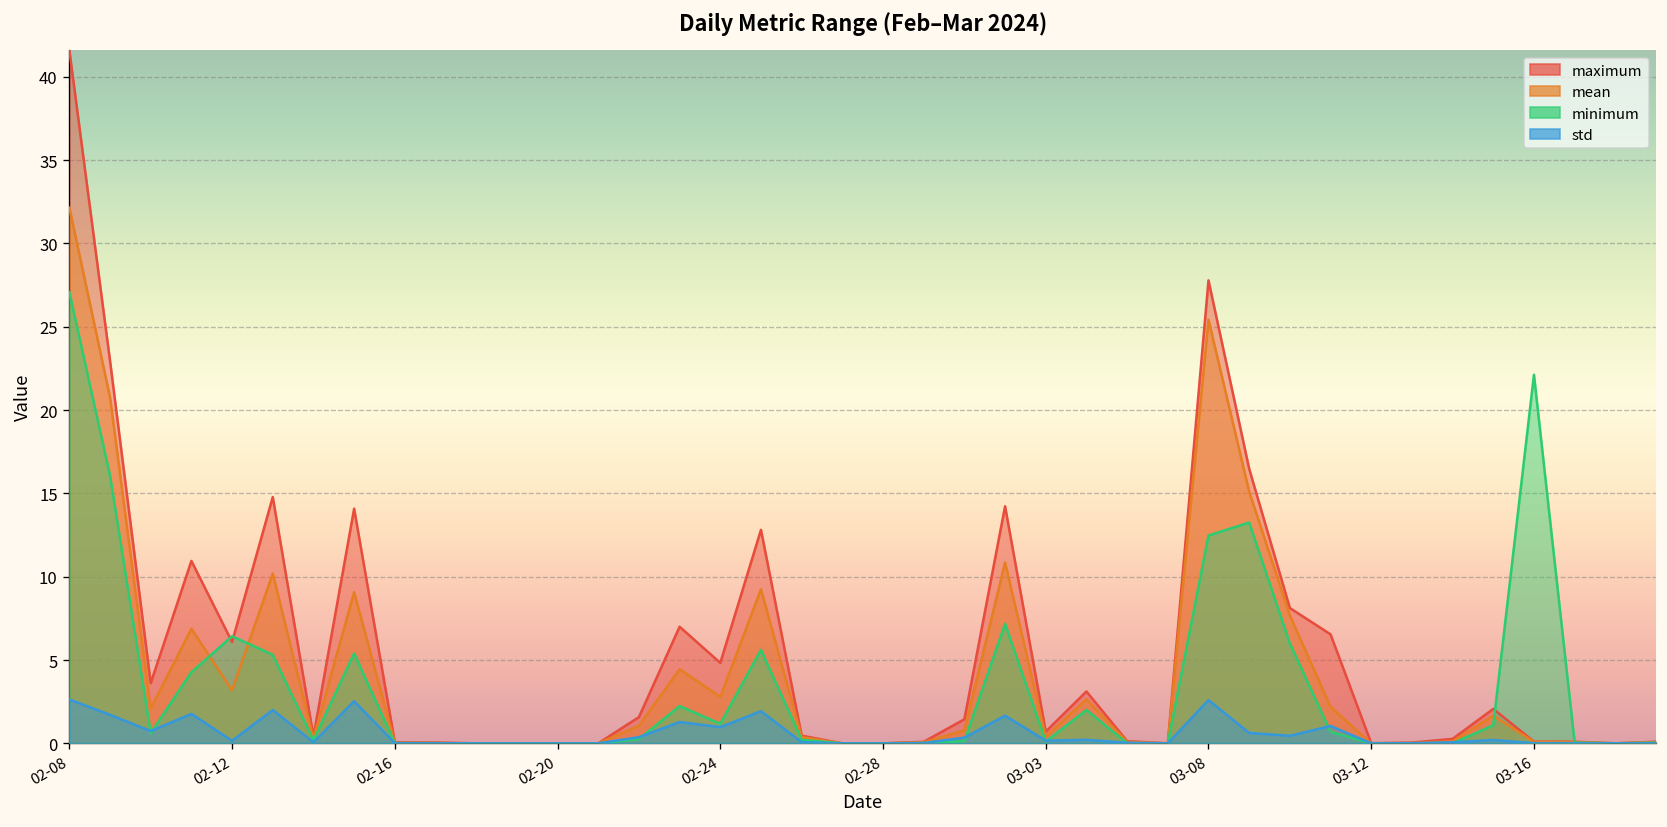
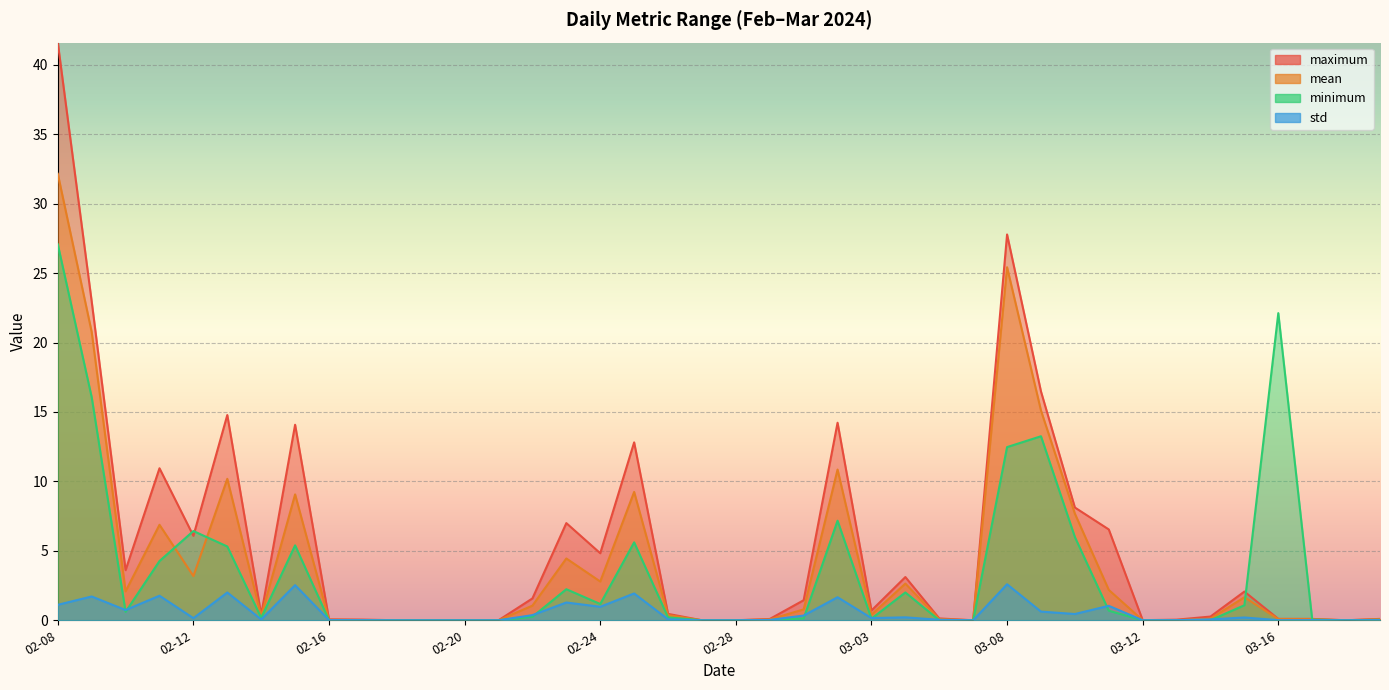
std, 02-08: 2.6 -> 1.1
